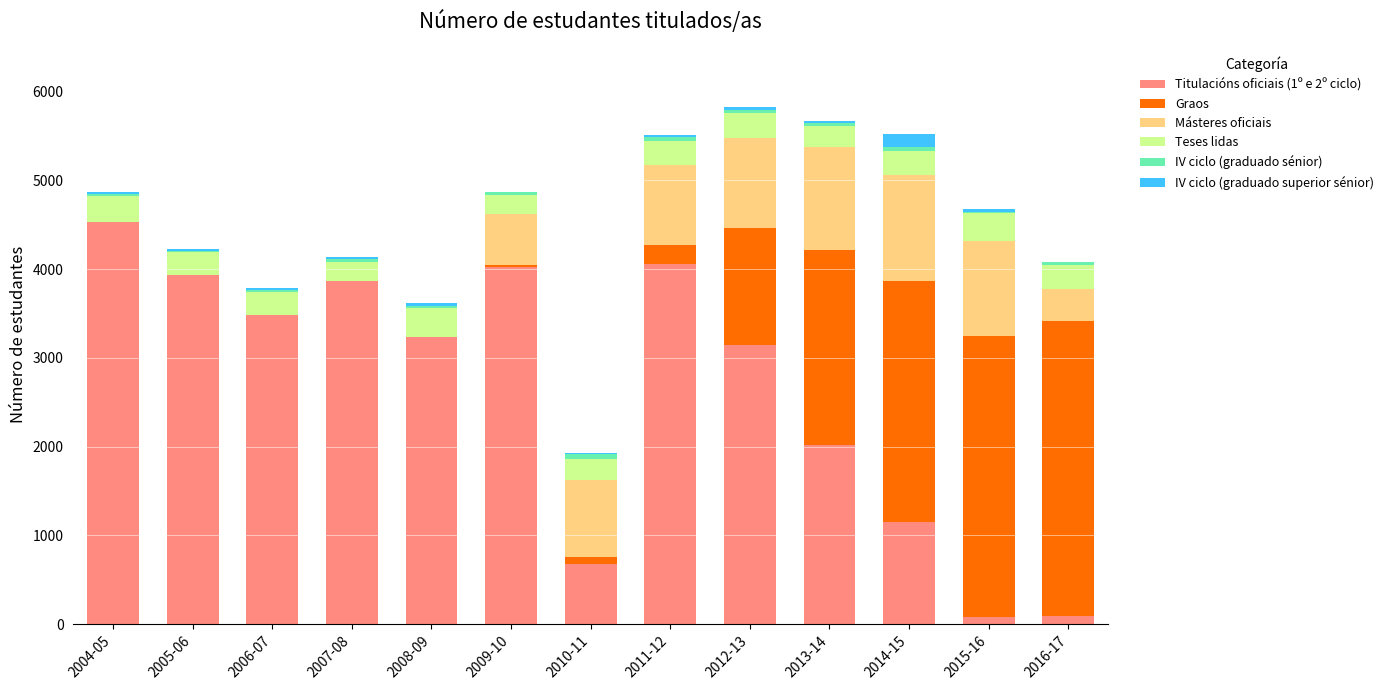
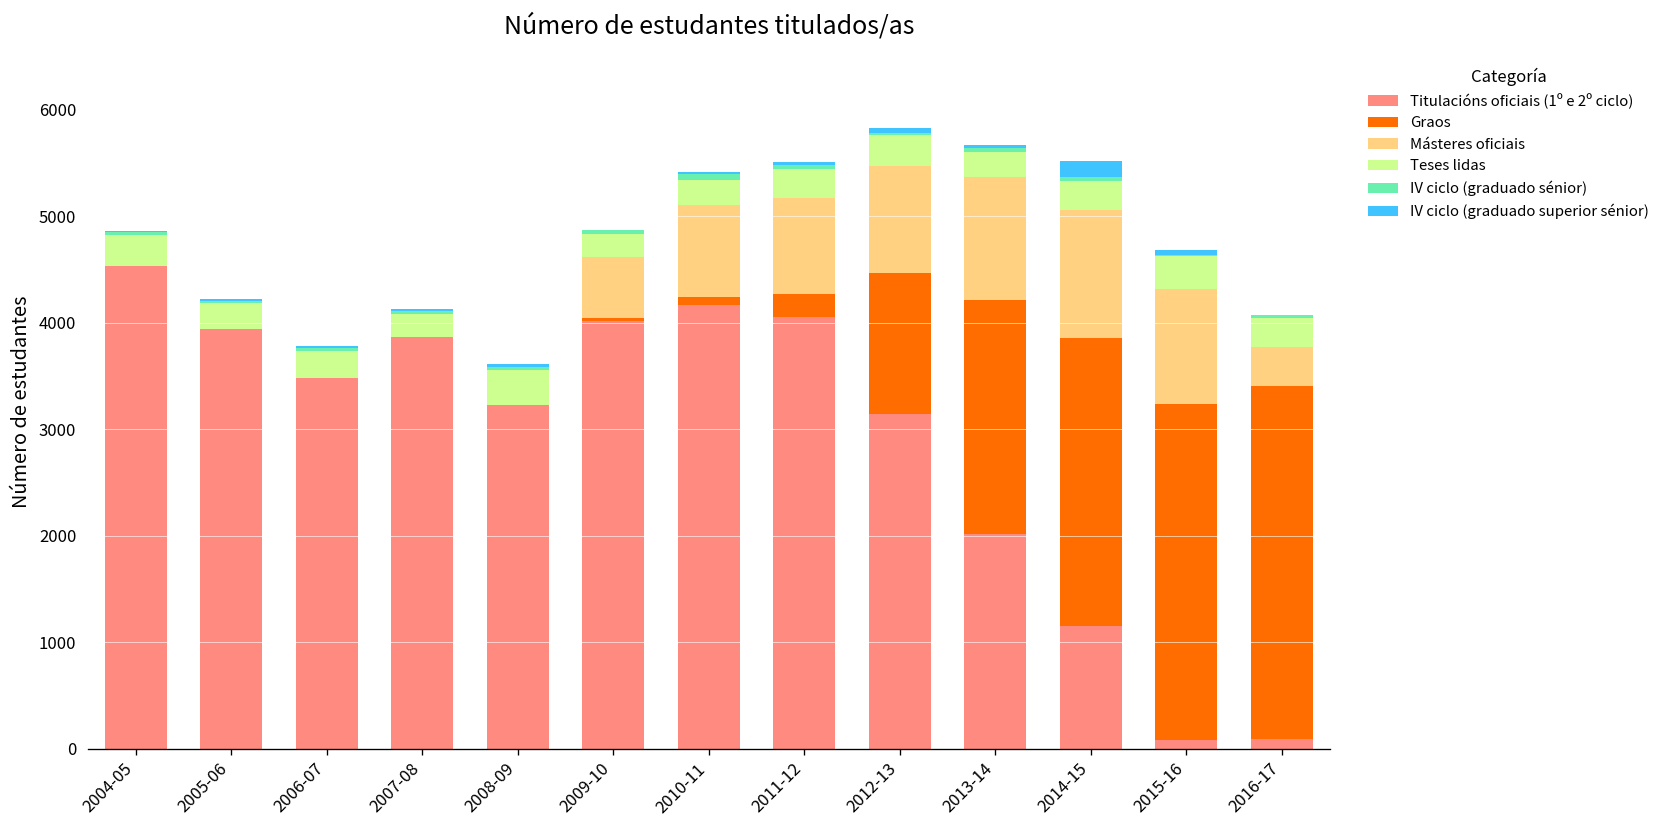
Titulacións oficiais (1º e 2º ciclo), 2010-11: 700 -> 4200
